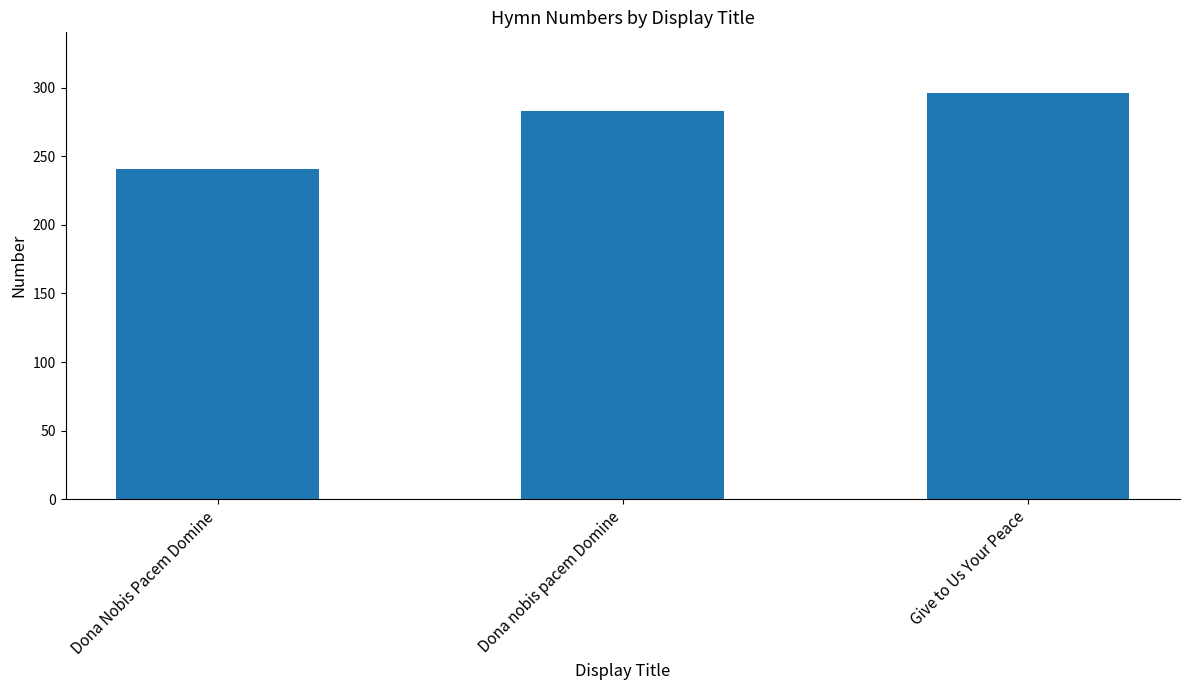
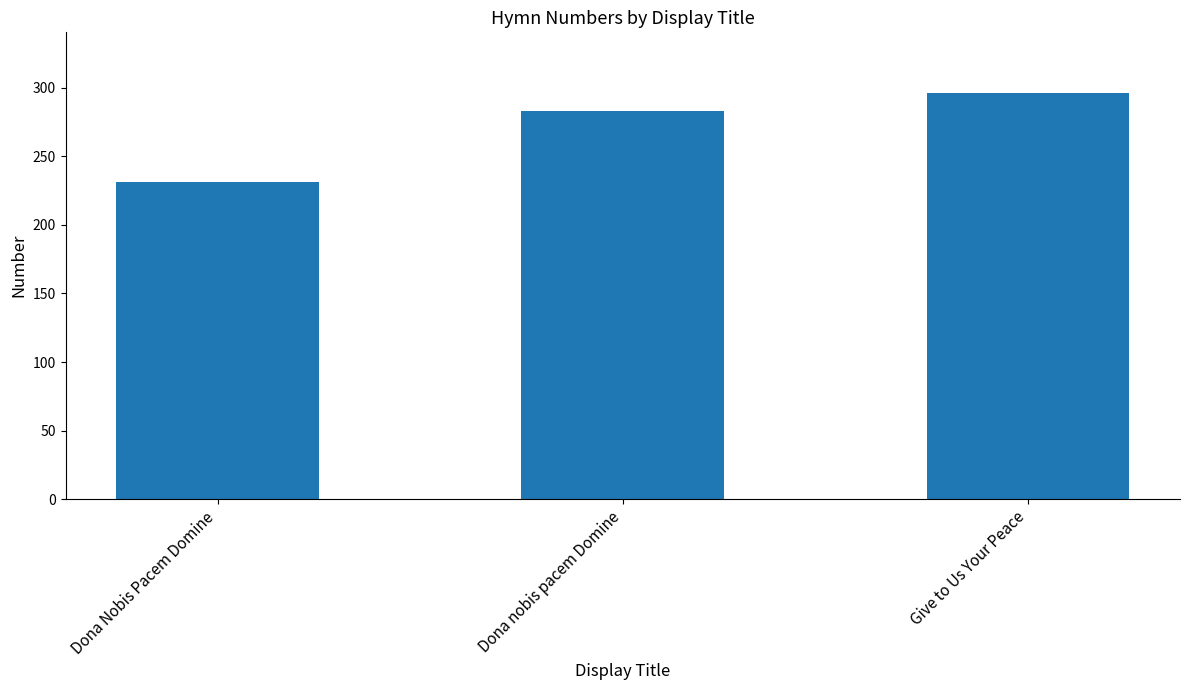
Dona Nobis Pacem Domine: 241 -> 231
